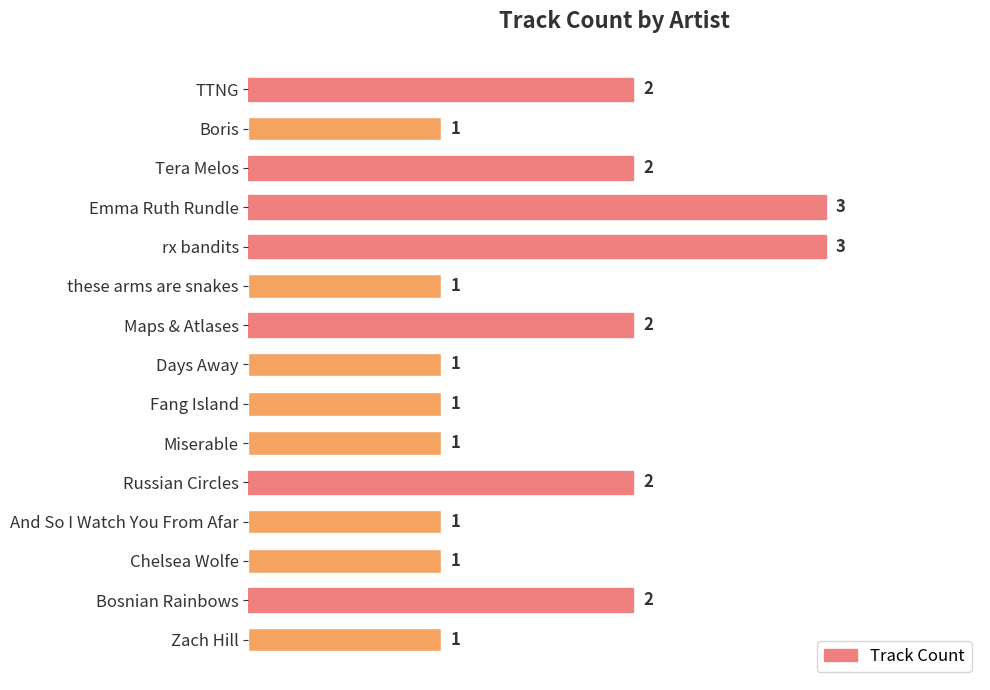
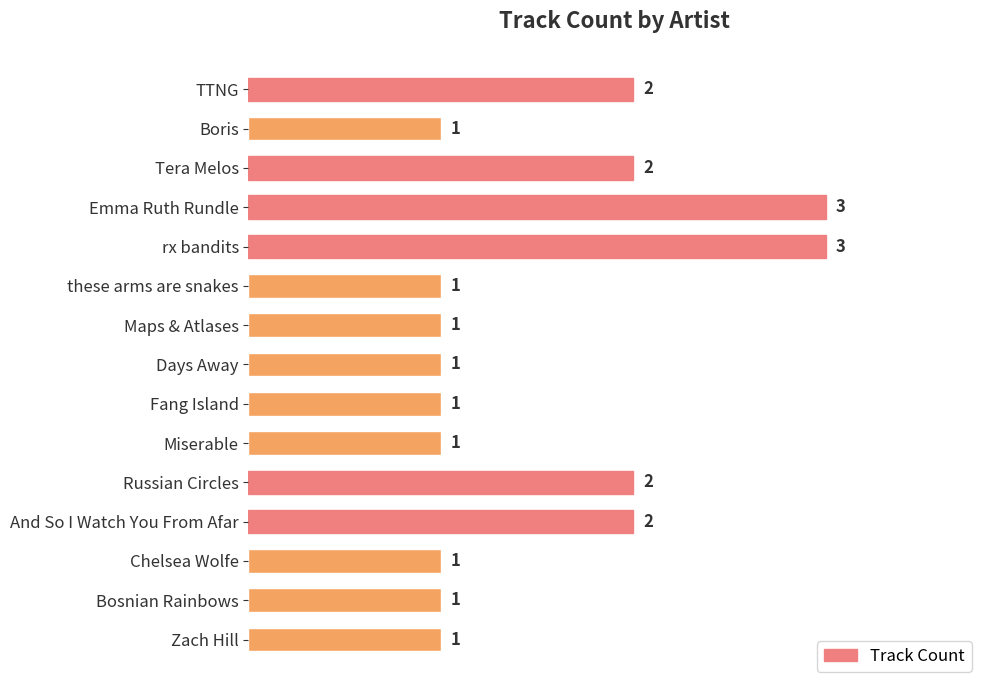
Maps & Atlases: 2 -> 1
And So I Watch You From Afar: 1 -> 2
Bosnian Rainbows: 2 -> 1
